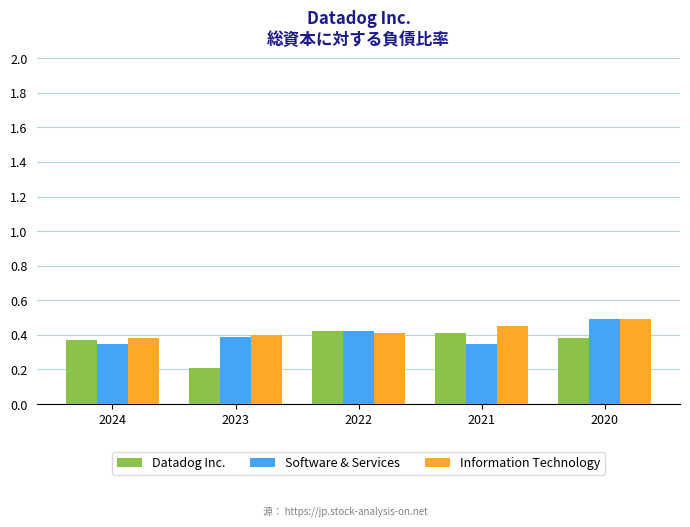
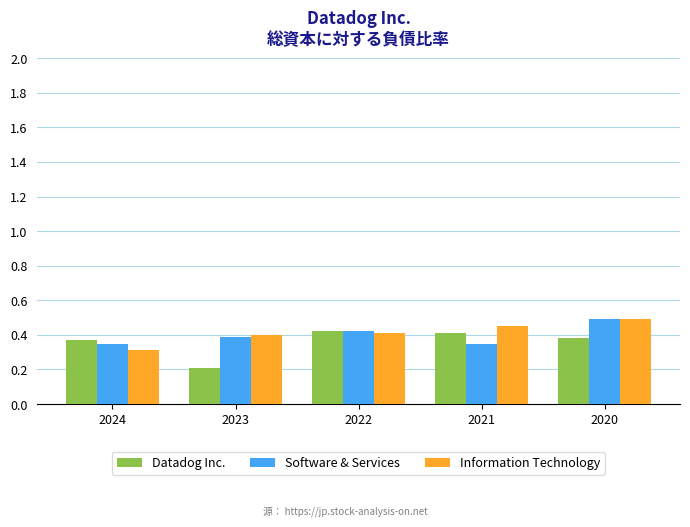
Information Technology, 2024: 0.38 -> 0.31
